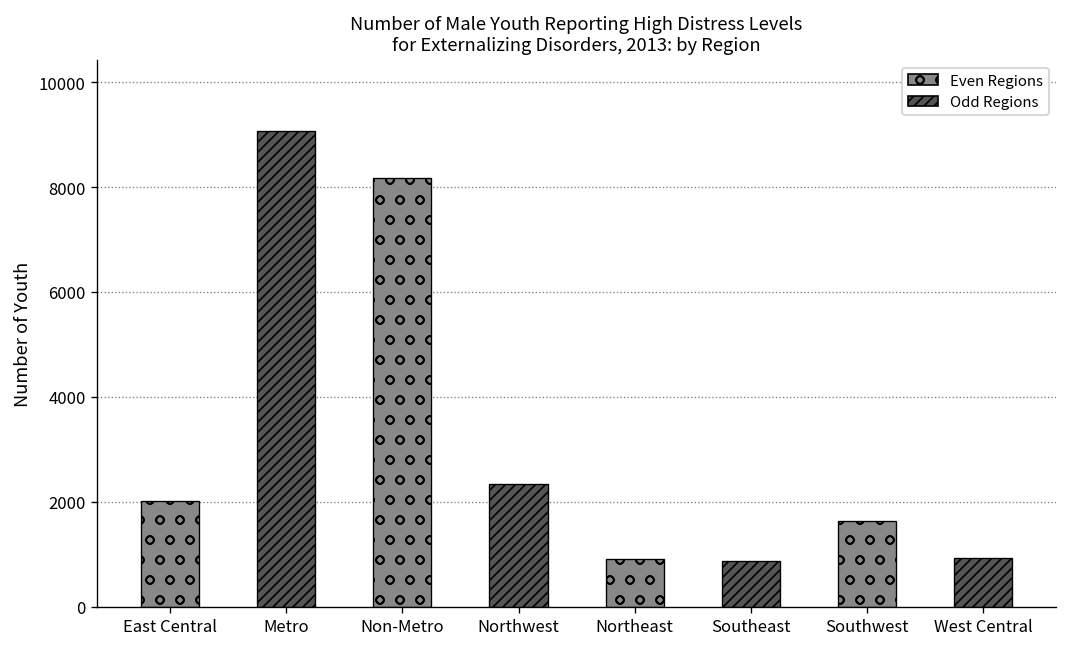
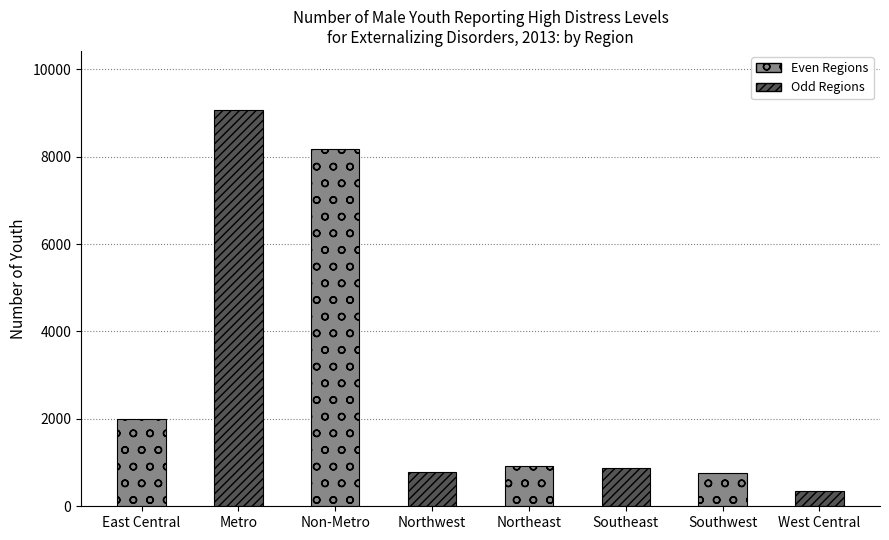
Northwest: 2300 -> 800
Southwest: 1600 -> 800
West Central: 900 -> 400
